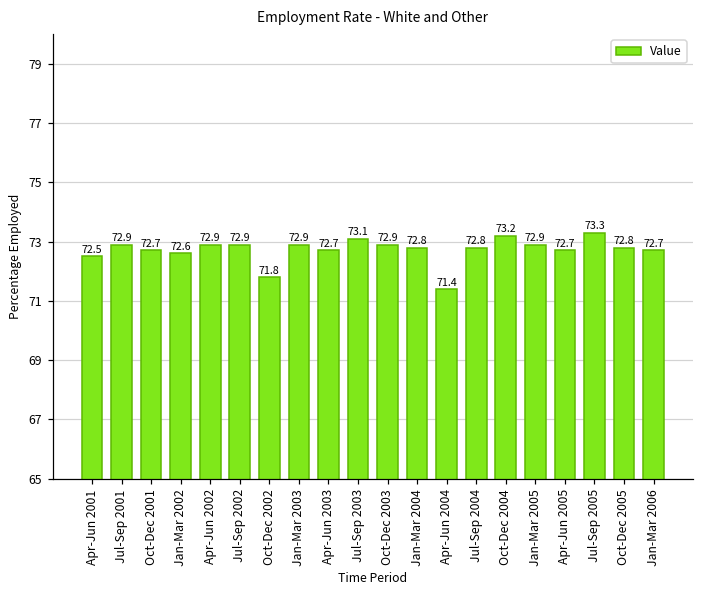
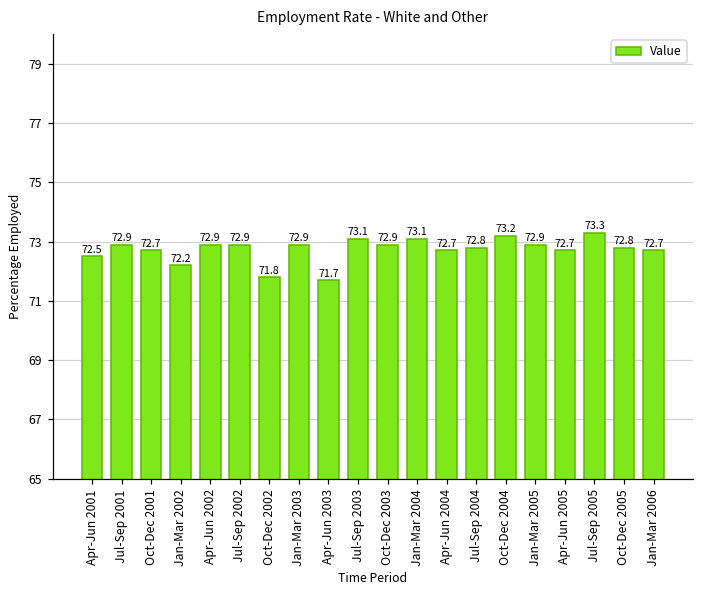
Jan-Mar 2002: 72.6 -> 72.2
Apr-Jun 2003: 72.7 -> 71.7
Jan-Mar 2004: 72.8 -> 73.1
Apr-Jun 2004: 71.4 -> 72.7
